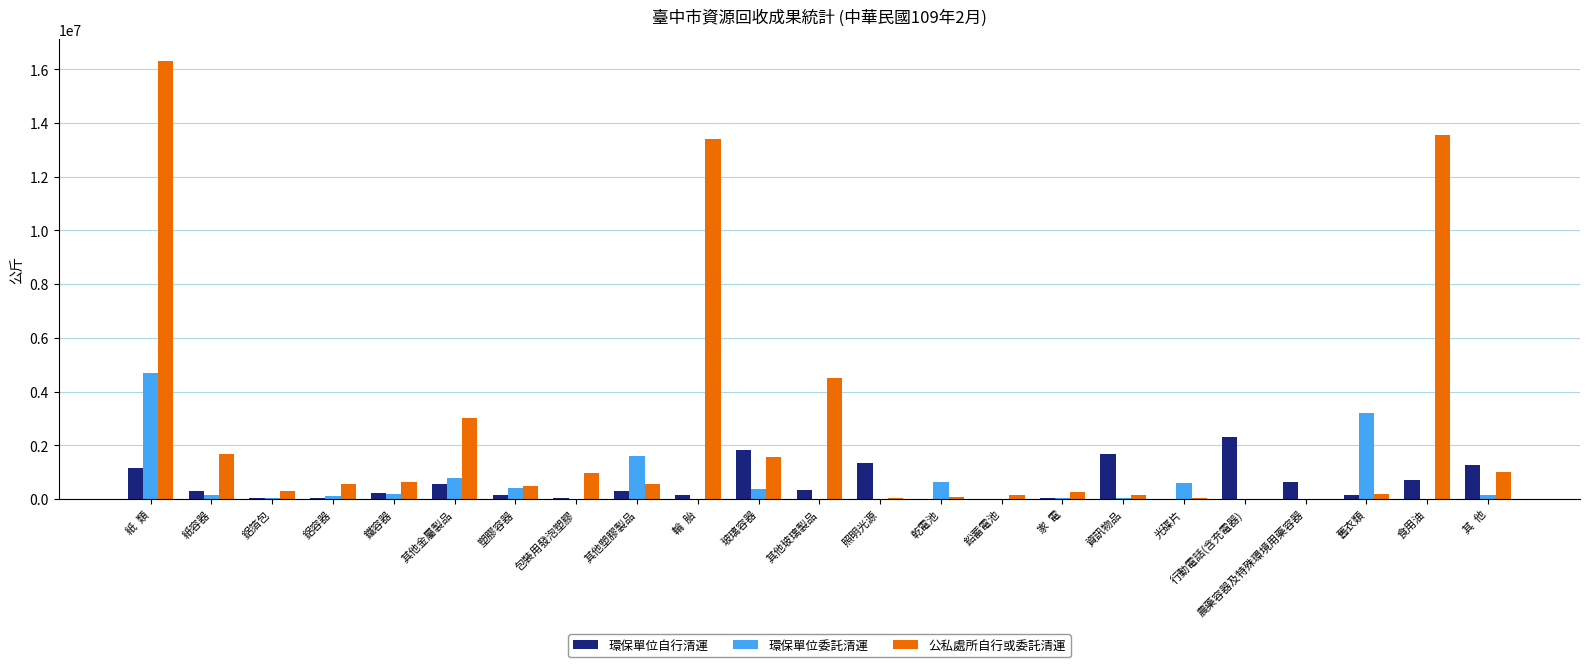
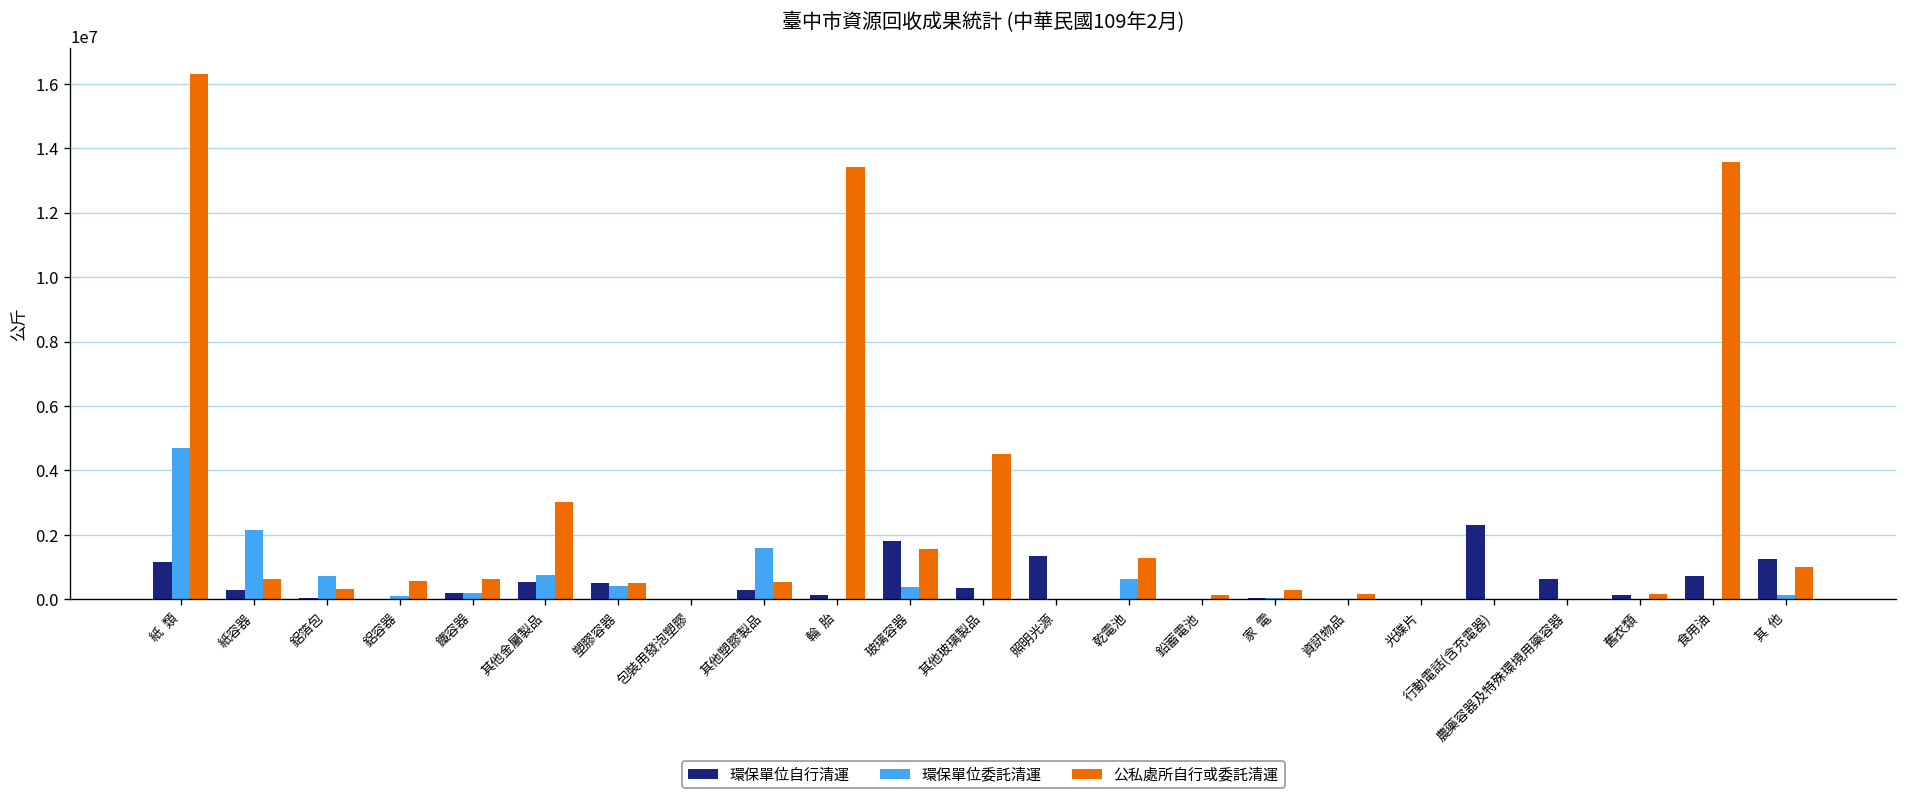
環保單位委託清運, 紙容器: 200000 -> 2100000
公私處所自行或委託清運, 紙容器: 1700000 -> 600000
環保單位委託清運, 鋁箔包: 0 -> 700000
環保單位自行清運, 塑膠容器: 200000 -> 500000
公私處所自行或委託清運, 包裝用發泡塑膠: 1000000 -> 0
公私處所自行或委託清運, 乾電池: 100000 -> 1300000
環保單位自行清運, 資訊物品: 1700000 -> 0
環保單位委託清運, 光碟片: 600000 -> 0
環保單位委託清運, 舊衣類: 3200000 -> 0
